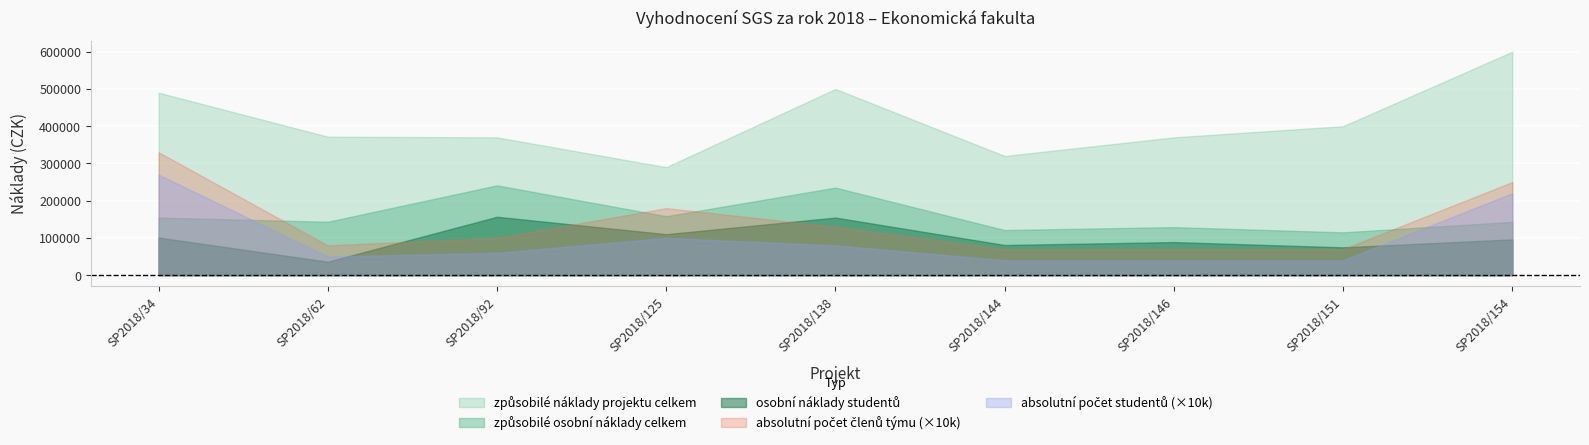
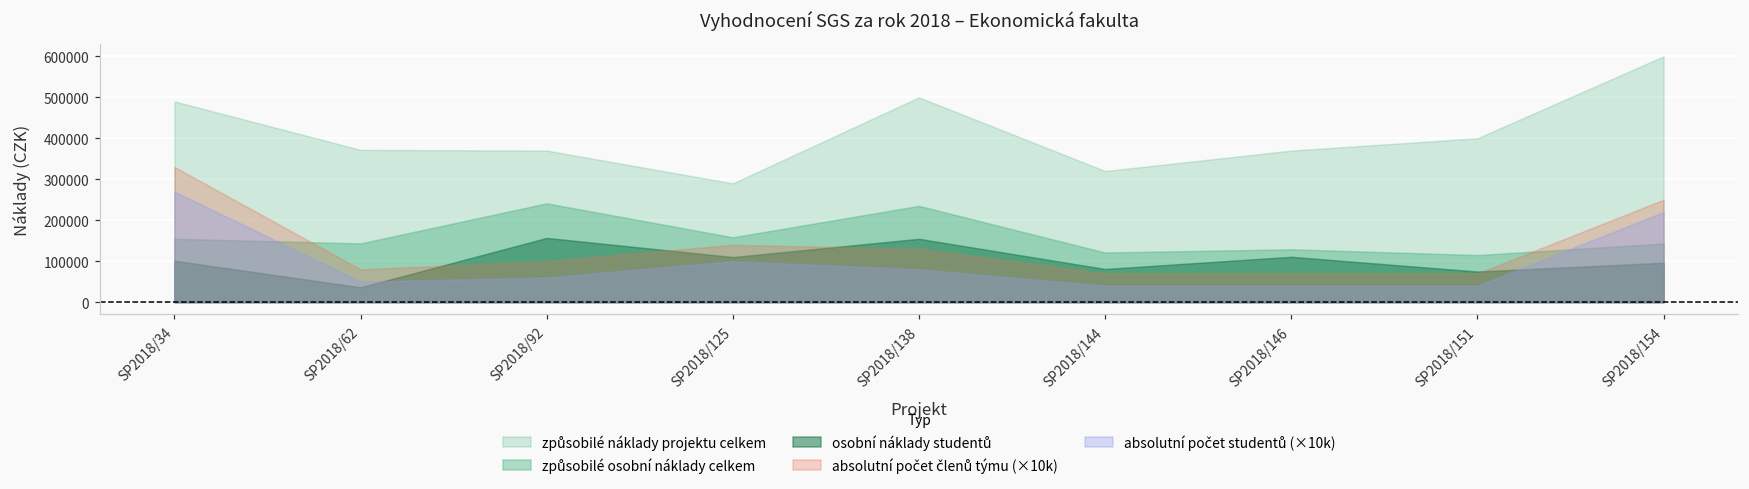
absolutní počet členů týmu (×10k), SP2018/125: 180000 -> 140000
osobní náklady studentů, SP2018/146: 90000 -> 110000
